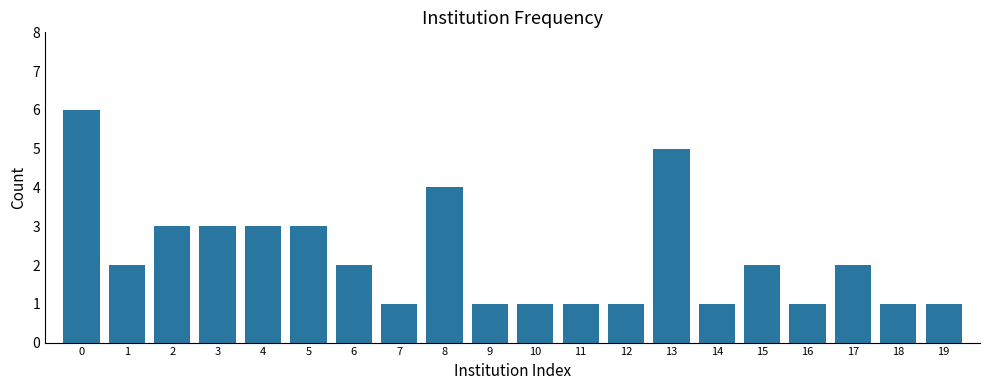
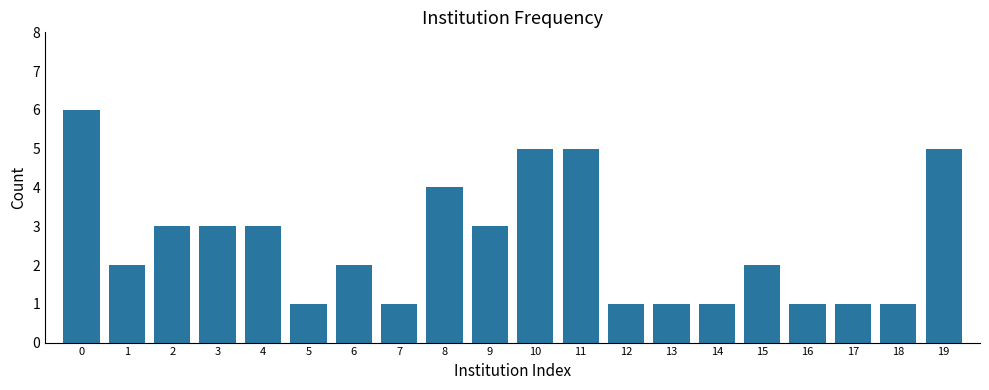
5: 3 -> 1
9: 1 -> 3
10: 1 -> 5
11: 1 -> 5
13: 5 -> 1
17: 2 -> 1
19: 1 -> 5
